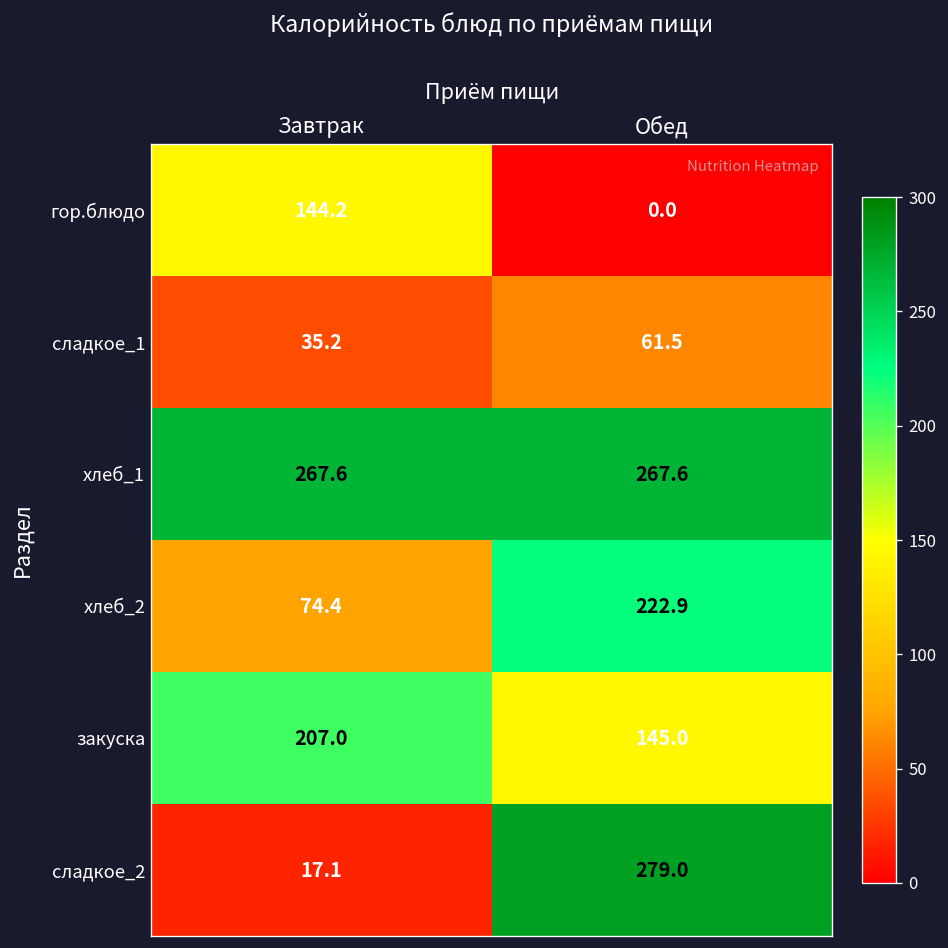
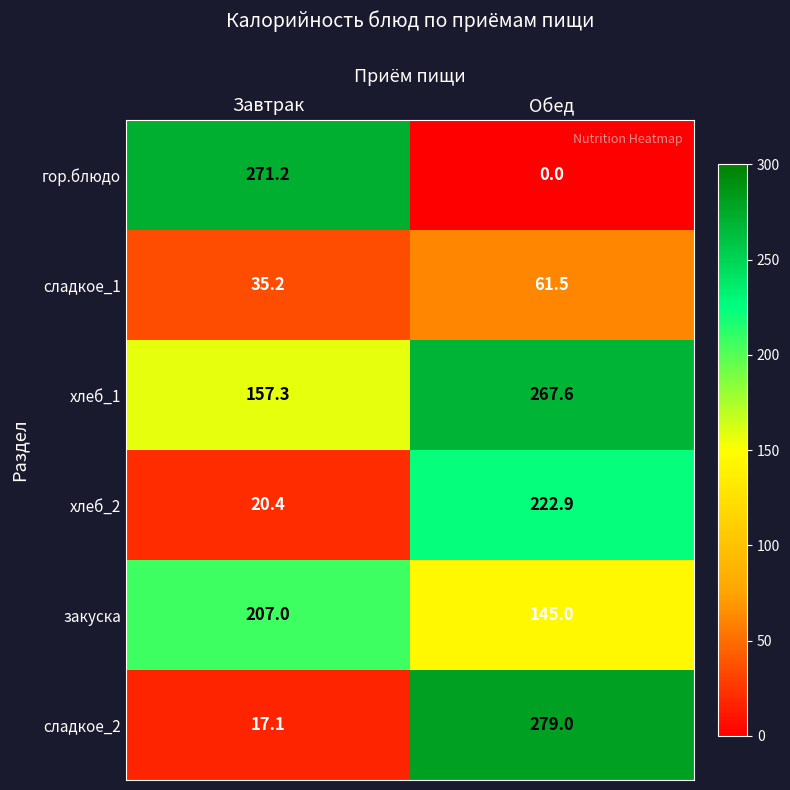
гор.блюдо, Завтрак: 144.2 -> 271.2
хлеб_1, Завтрак: 267.6 -> 157.3
хлеб_2, Завтрак: 74.4 -> 20.4
